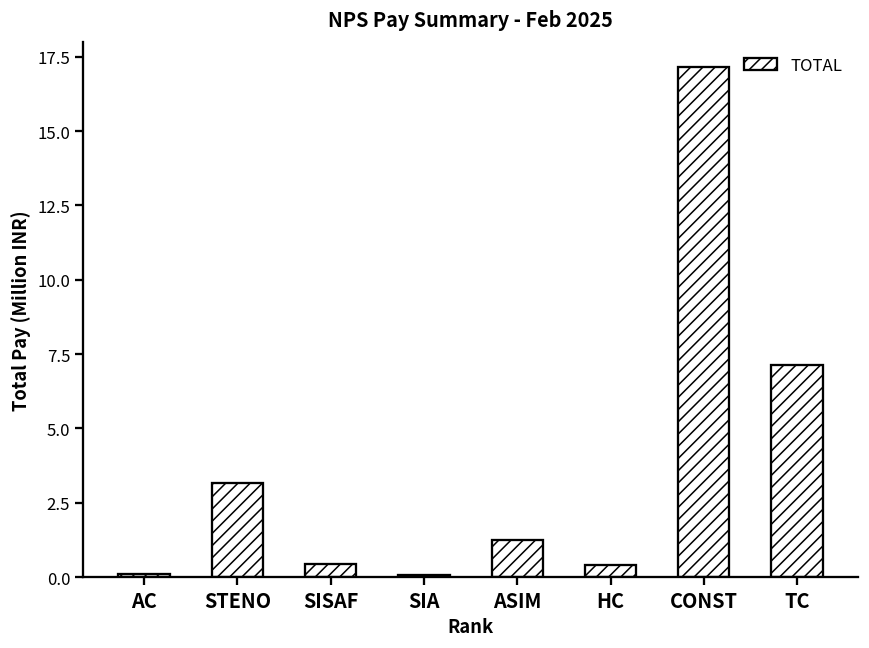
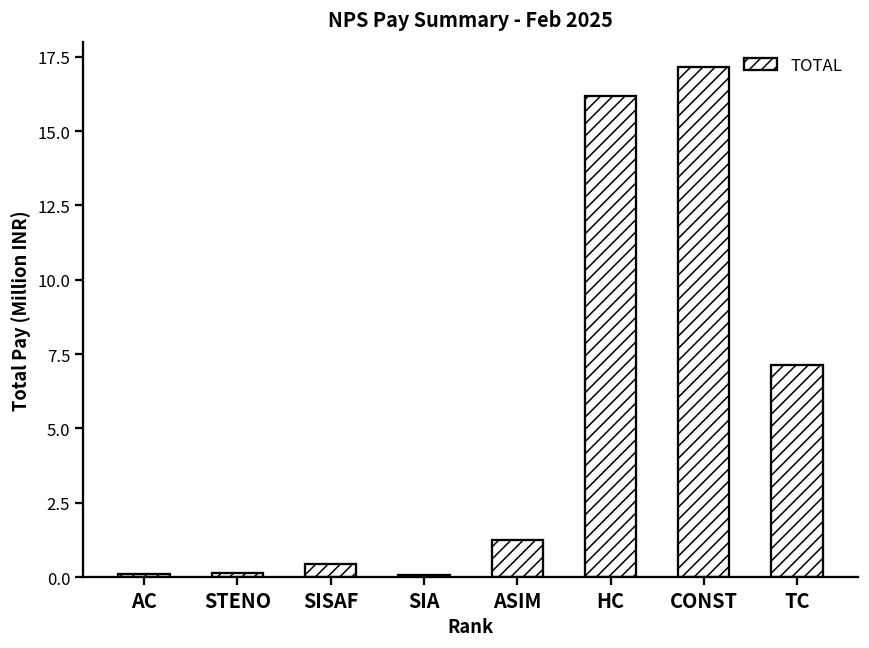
STENO: 3.2 -> 0.1
HC: 0.4 -> 16.2
